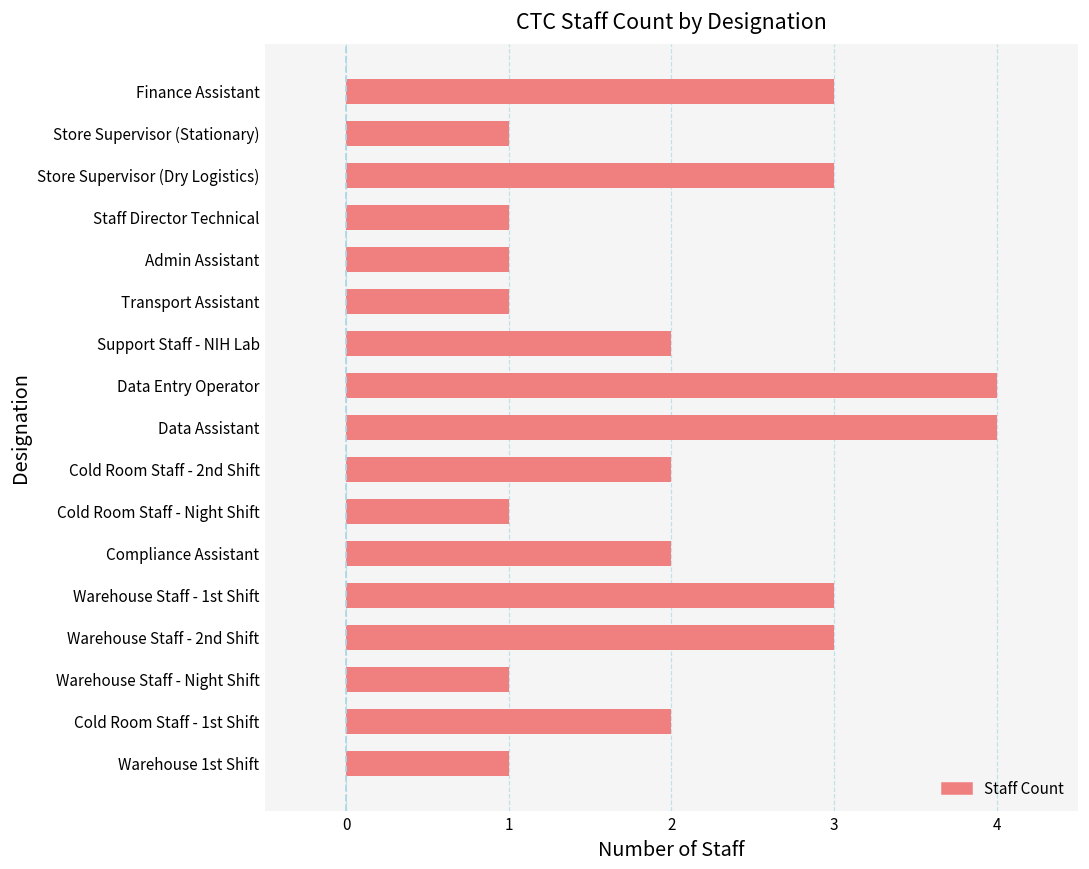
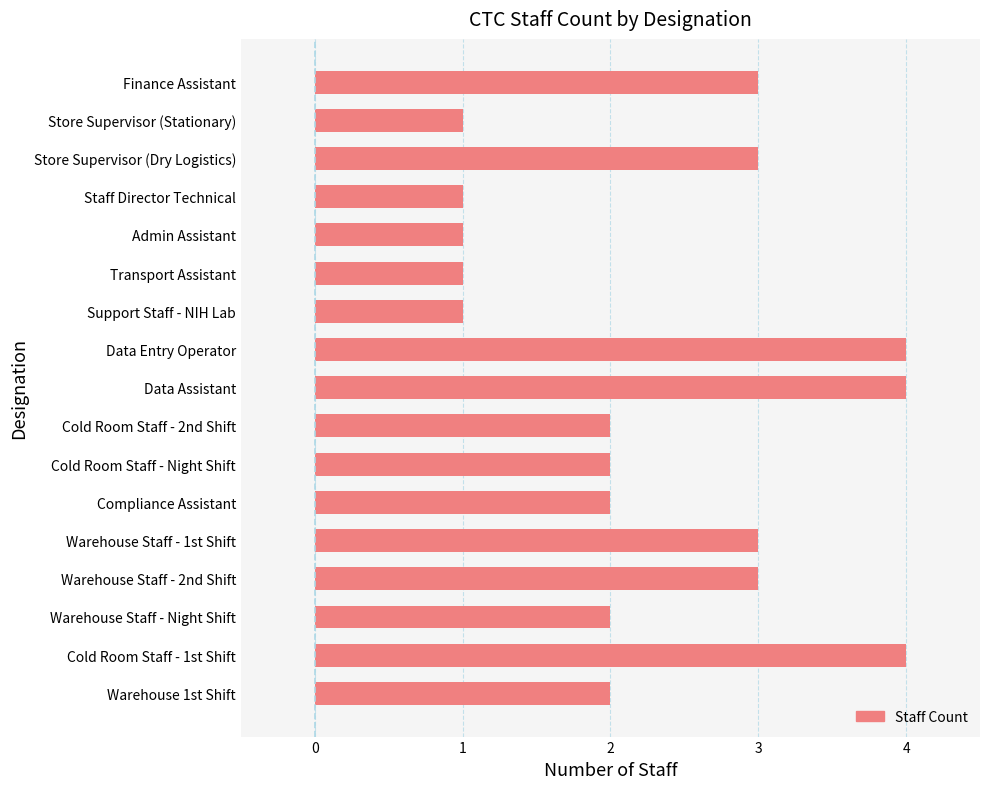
Support Staff - NIH Lab: 2 -> 1
Cold Room Staff - Night Shift: 1 -> 2
Warehouse Staff - Night Shift: 1 -> 2
Cold Room Staff - 1st Shift: 2 -> 4
Warehouse 1st Shift: 1 -> 2
